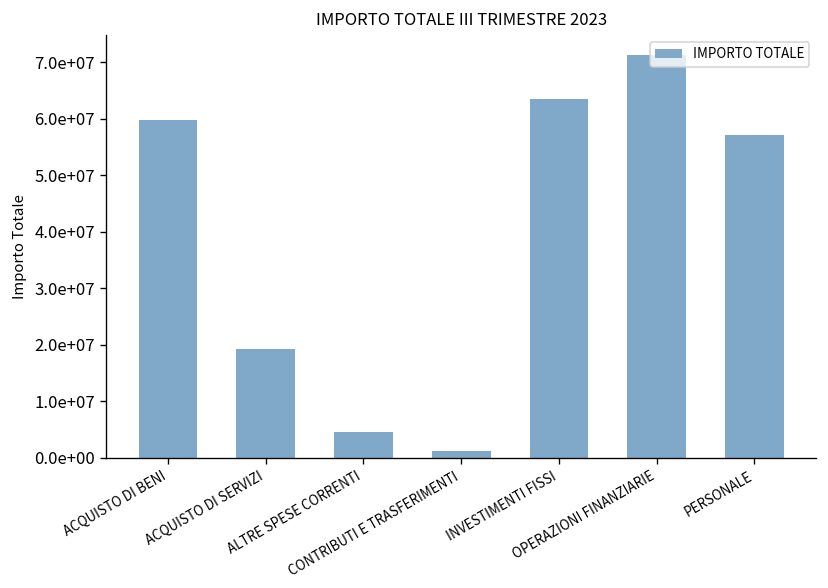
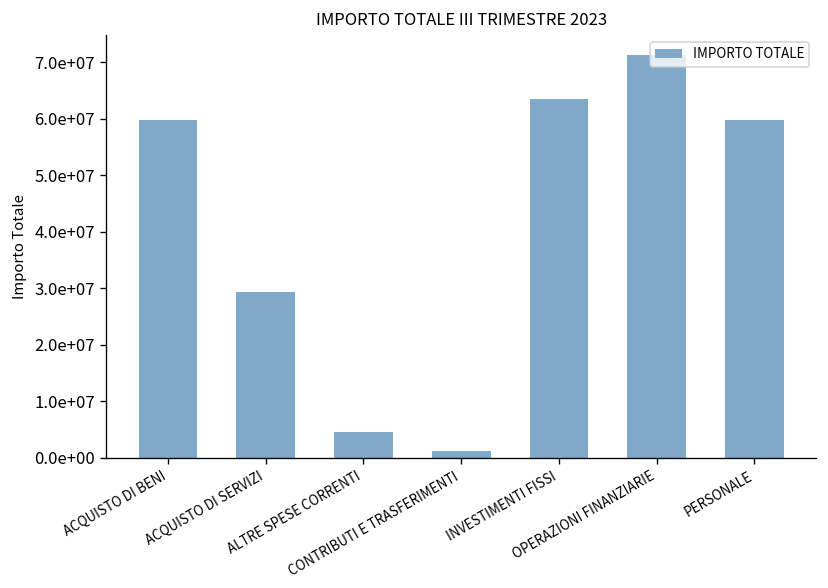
ACQUISTO DI SERVIZI: 19000000 -> 29000000
PERSONALE: 57000000 -> 60000000
